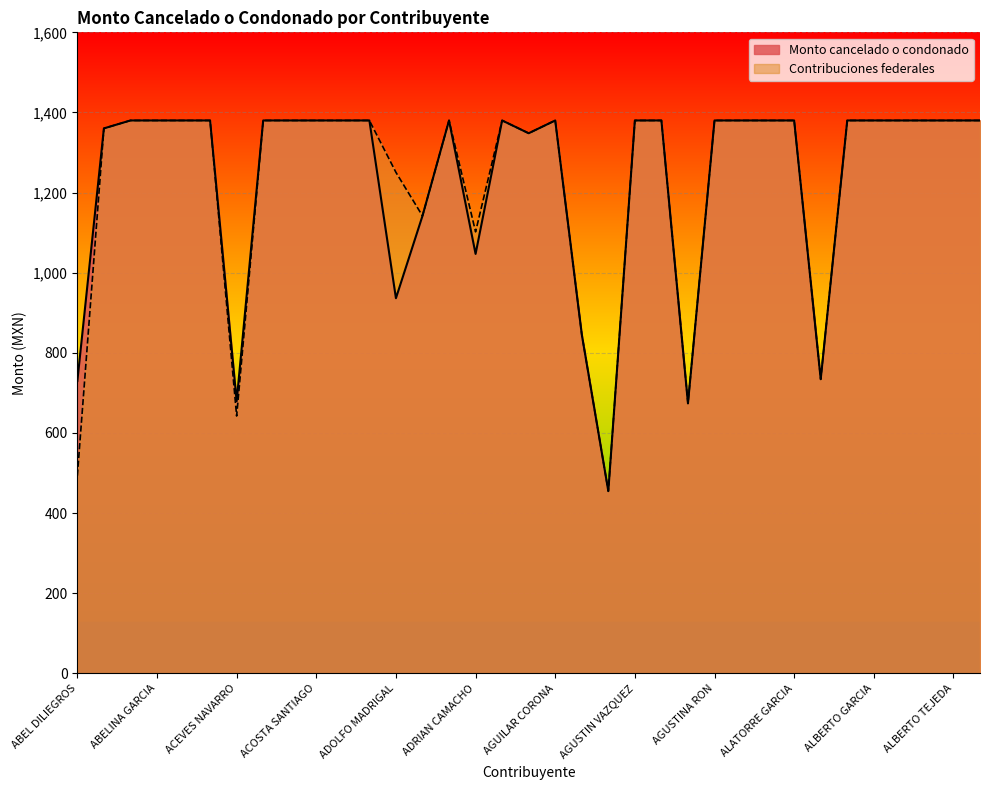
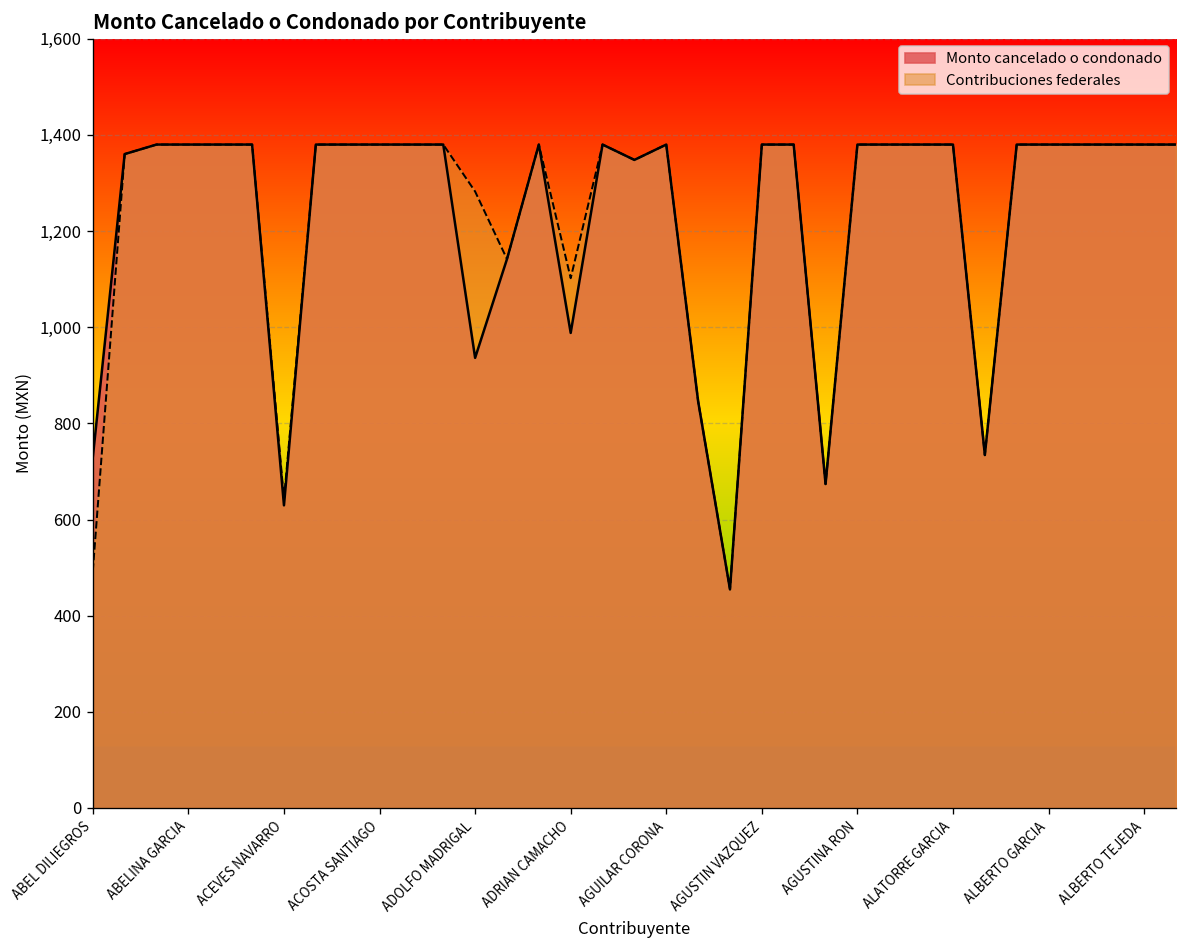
Monto cancelado o condonado, ACEVES NAVARRO: 680 -> 630
Contribuciones federales, ADOLFO MADRIGAL: 1,250 -> 1,280
Monto cancelado o condonado, ADRIAN CAMACHO: 1,050 -> 990
